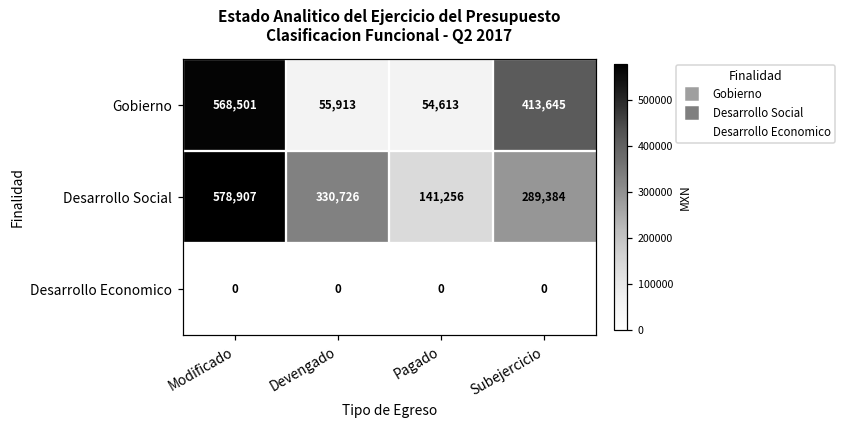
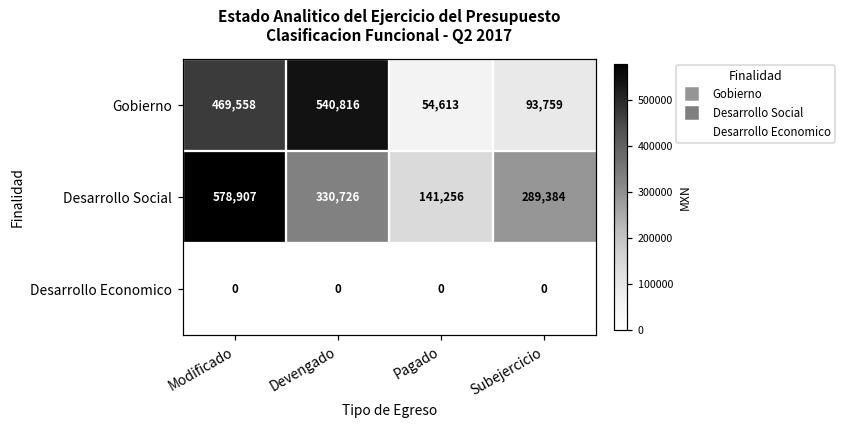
Gobierno, Modificado: 568,501 -> 469,558
Gobierno, Devengado: 55,913 -> 540,816
Gobierno, Subejercicio: 413,645 -> 93,759
